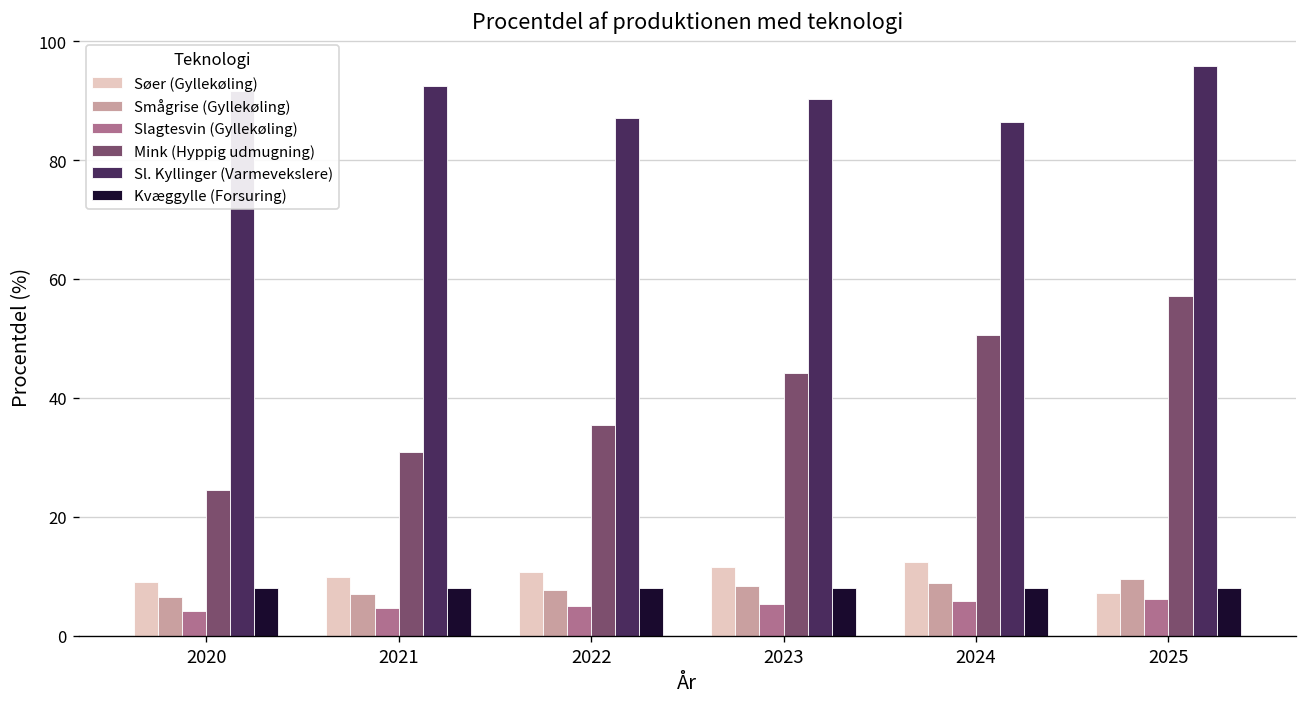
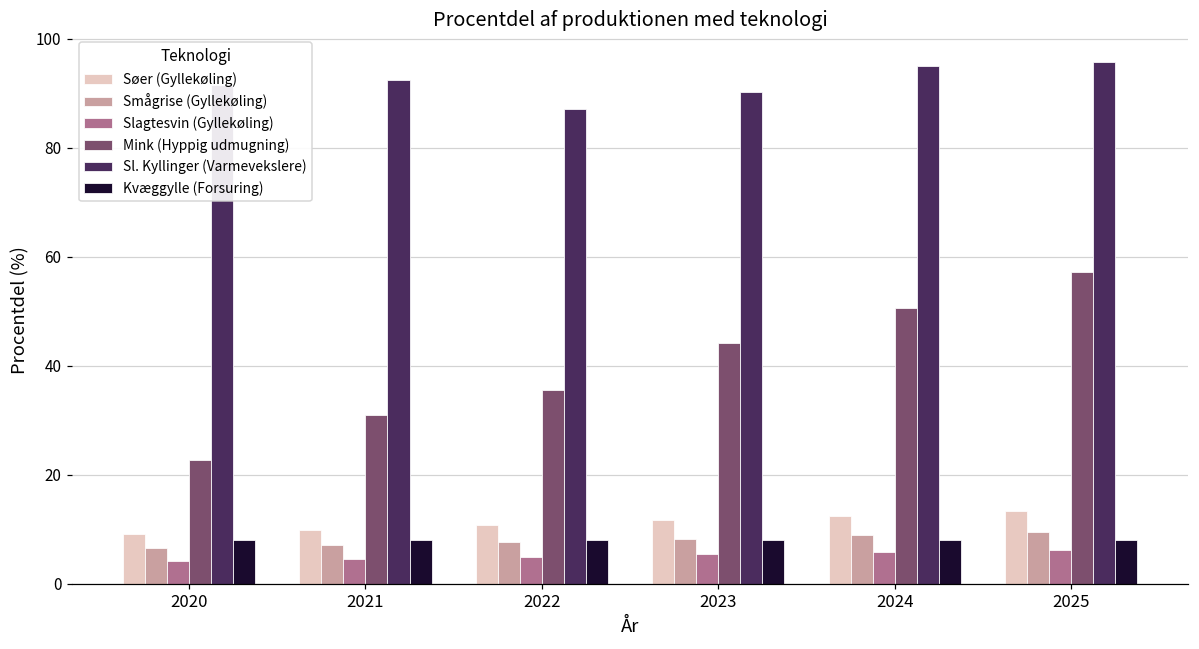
Mink (Hyppig udmugning), 2020: 24 -> 23
Sl. Kyllinger (Varmevekslere), 2024: 86 -> 95
Søer (Gyllekøling), 2025: 7 -> 13
